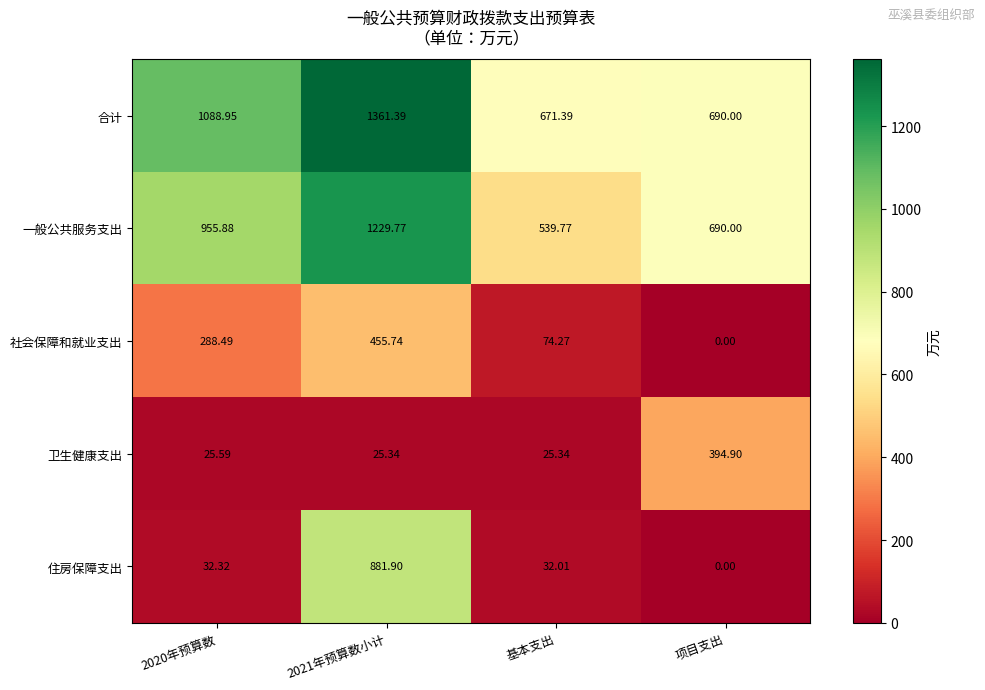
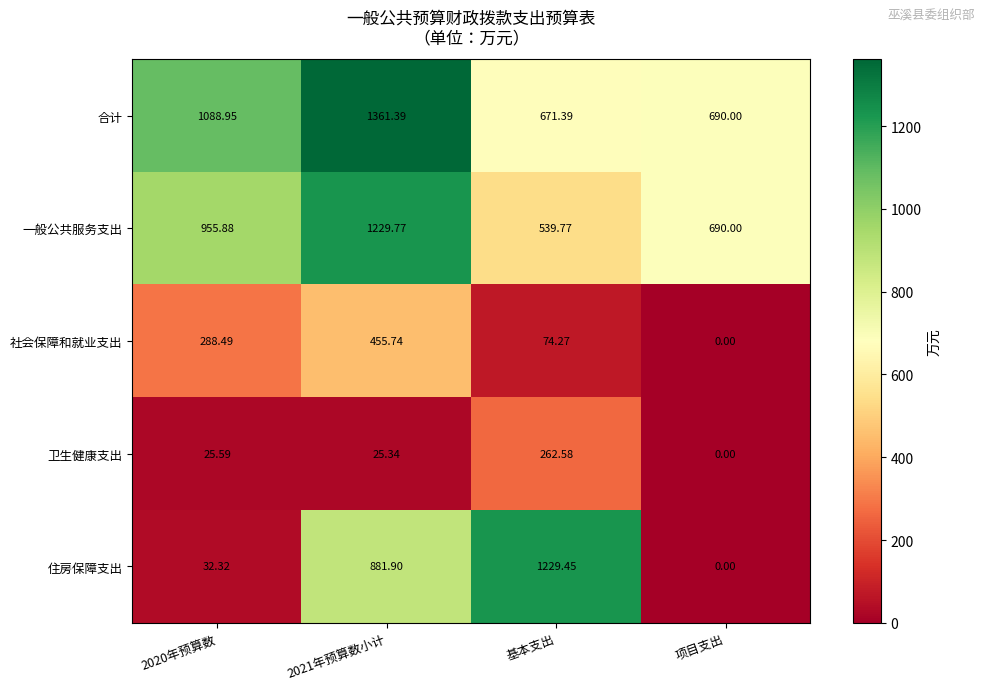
卫生健康支出, 基本支出: 25.34 -> 262.58
卫生健康支出, 项目支出: 394.90 -> 0.00
住房保障支出, 基本支出: 32.01 -> 1229.45
